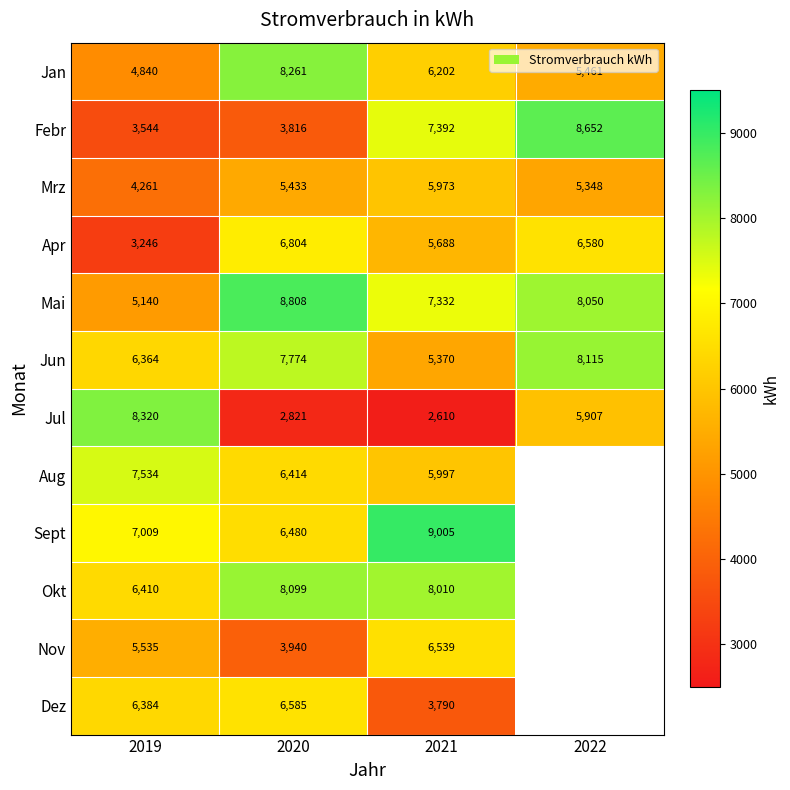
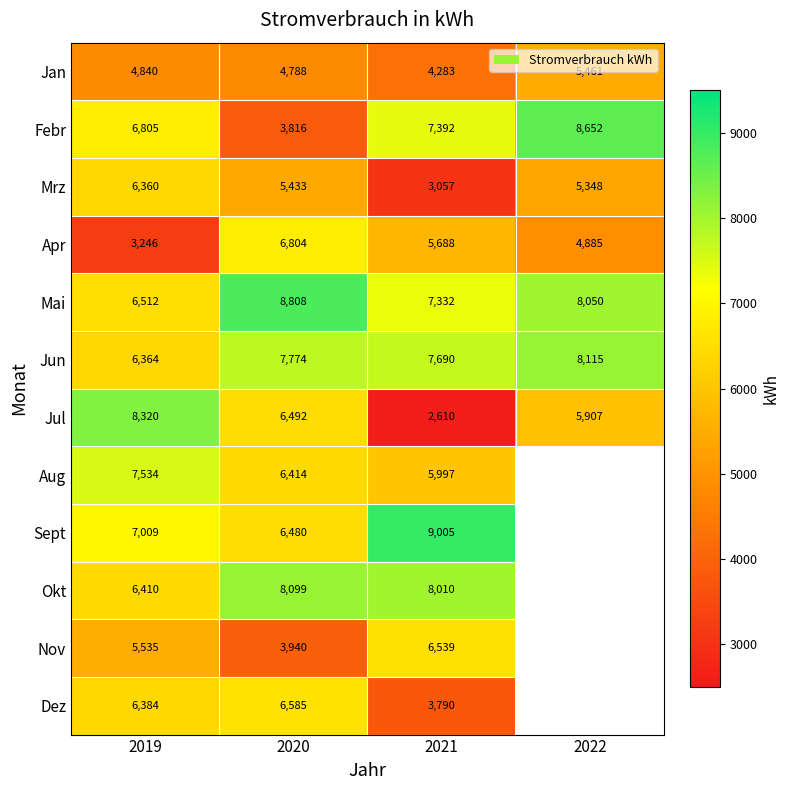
Jan, 2020: 8,261 -> 4,788
Jan, 2021: 6,202 -> 4,283
Febr, 2019: 3,544 -> 6,805
Mrz, 2019: 4,261 -> 6,360
Mrz, 2021: 5,973 -> 3,057
Apr, 2022: 6,580 -> 4,885
Mai, 2019: 5,140 -> 6,512
Jun, 2021: 5,370 -> 7,690
Jul, 2020: 2,821 -> 6,492
